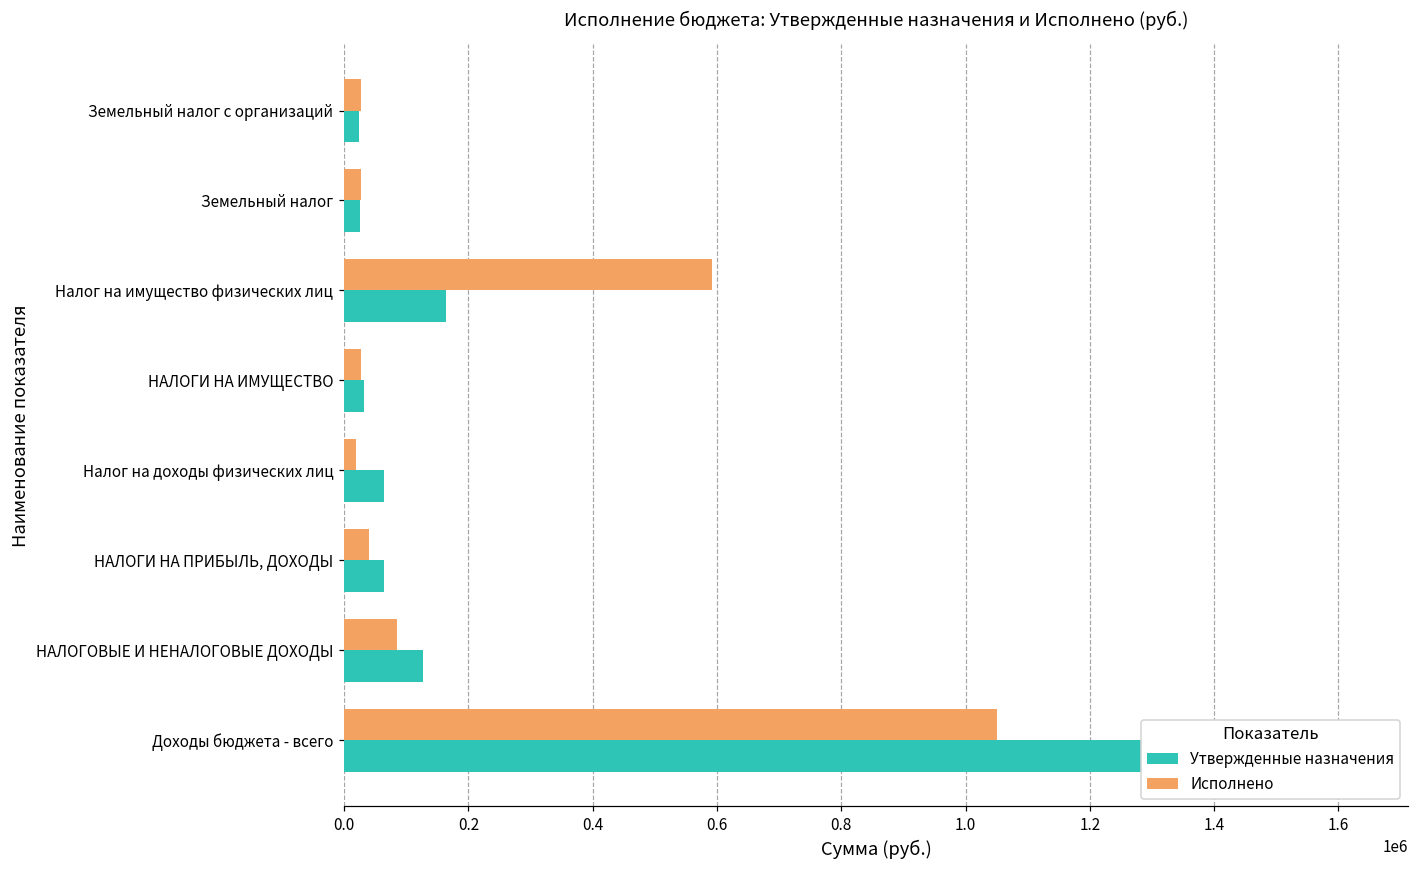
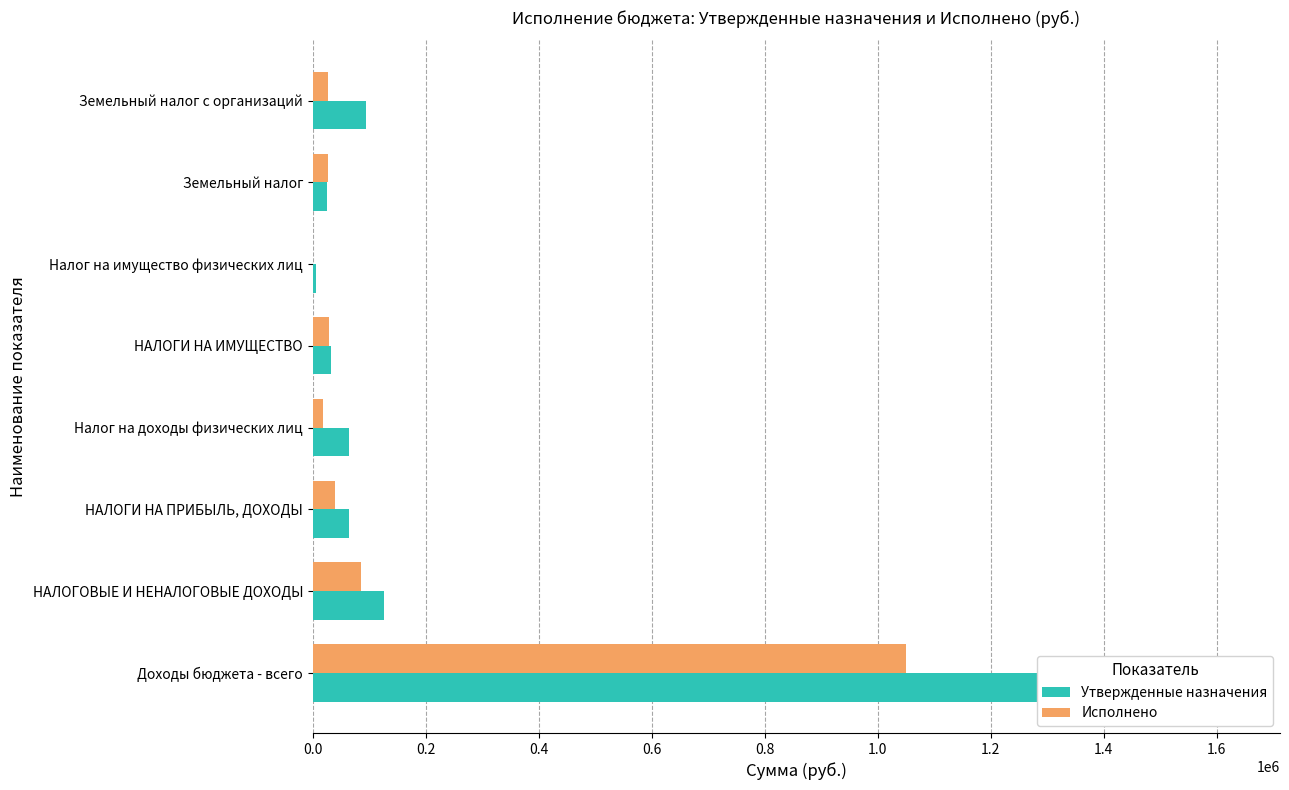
Утвержденные назначения, Земельный налог с организаций: 20000 -> 90000
Исполнено, Налог на имущество физических лиц: 590000 -> 0
Утвержденные назначения, Налог на имущество физических лиц: 160000 -> 10000
